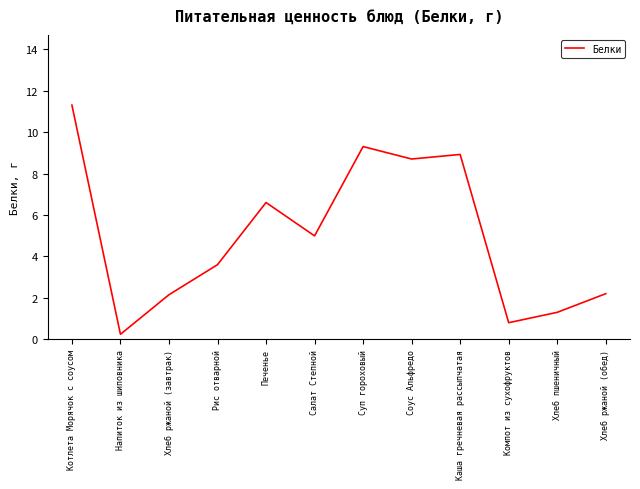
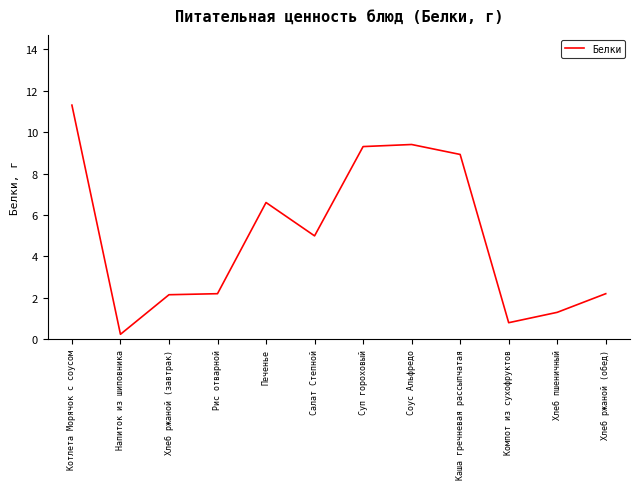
Рис отварной: 3.6 -> 2.2
Соус Альфредо: 8.7 -> 9.4
